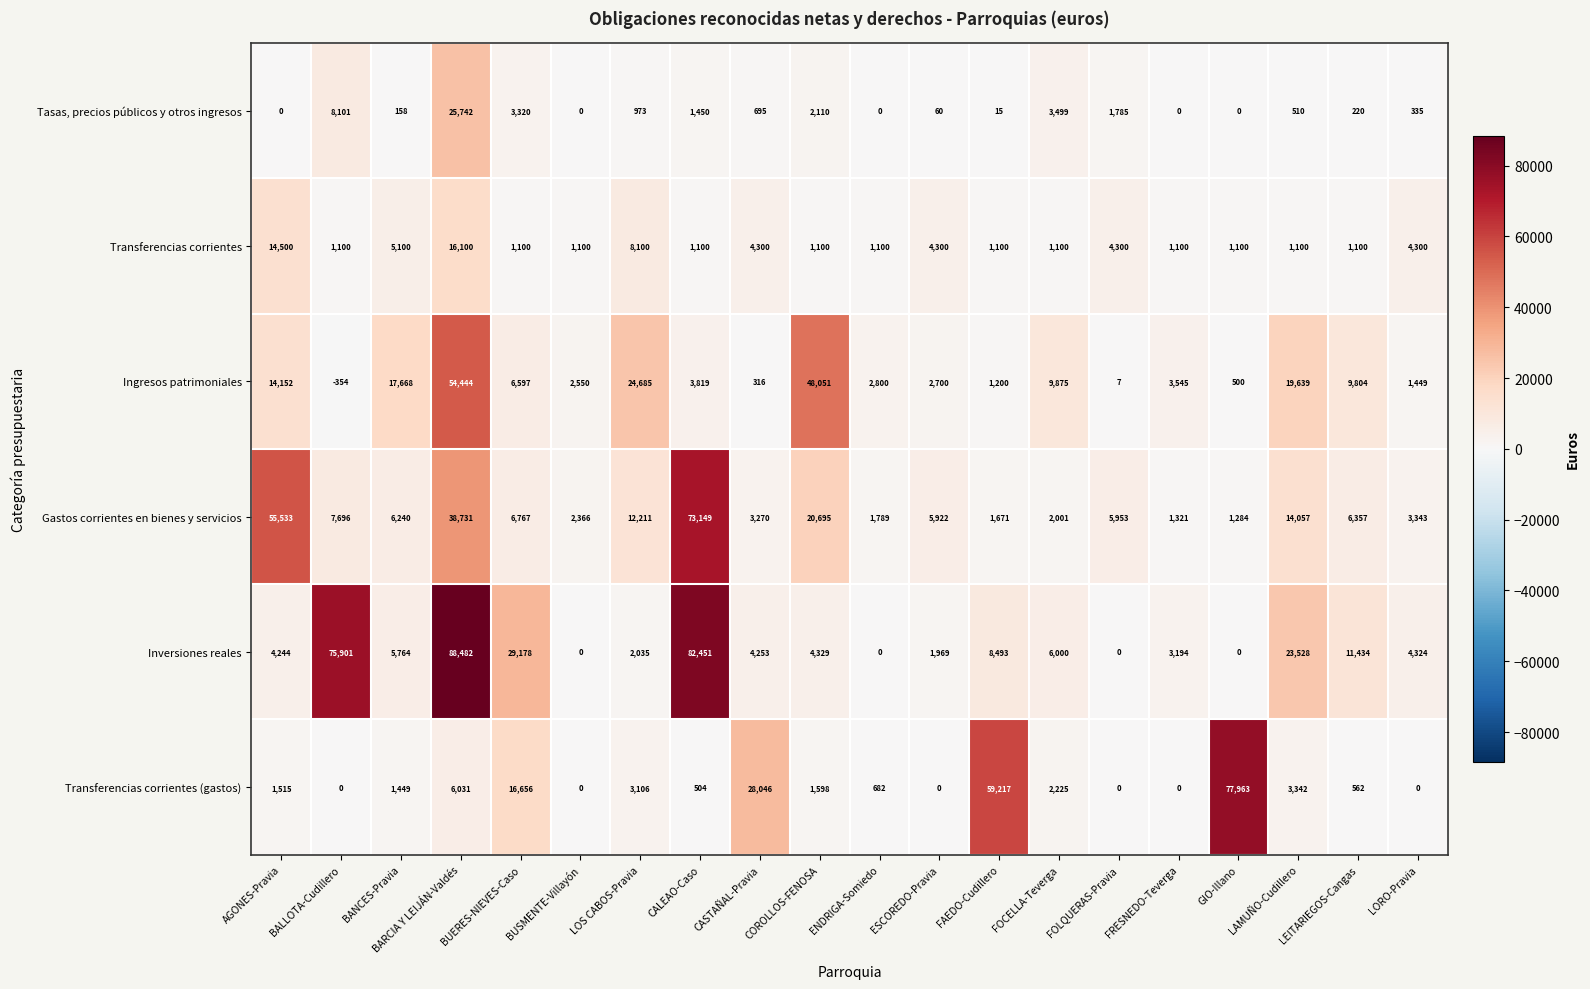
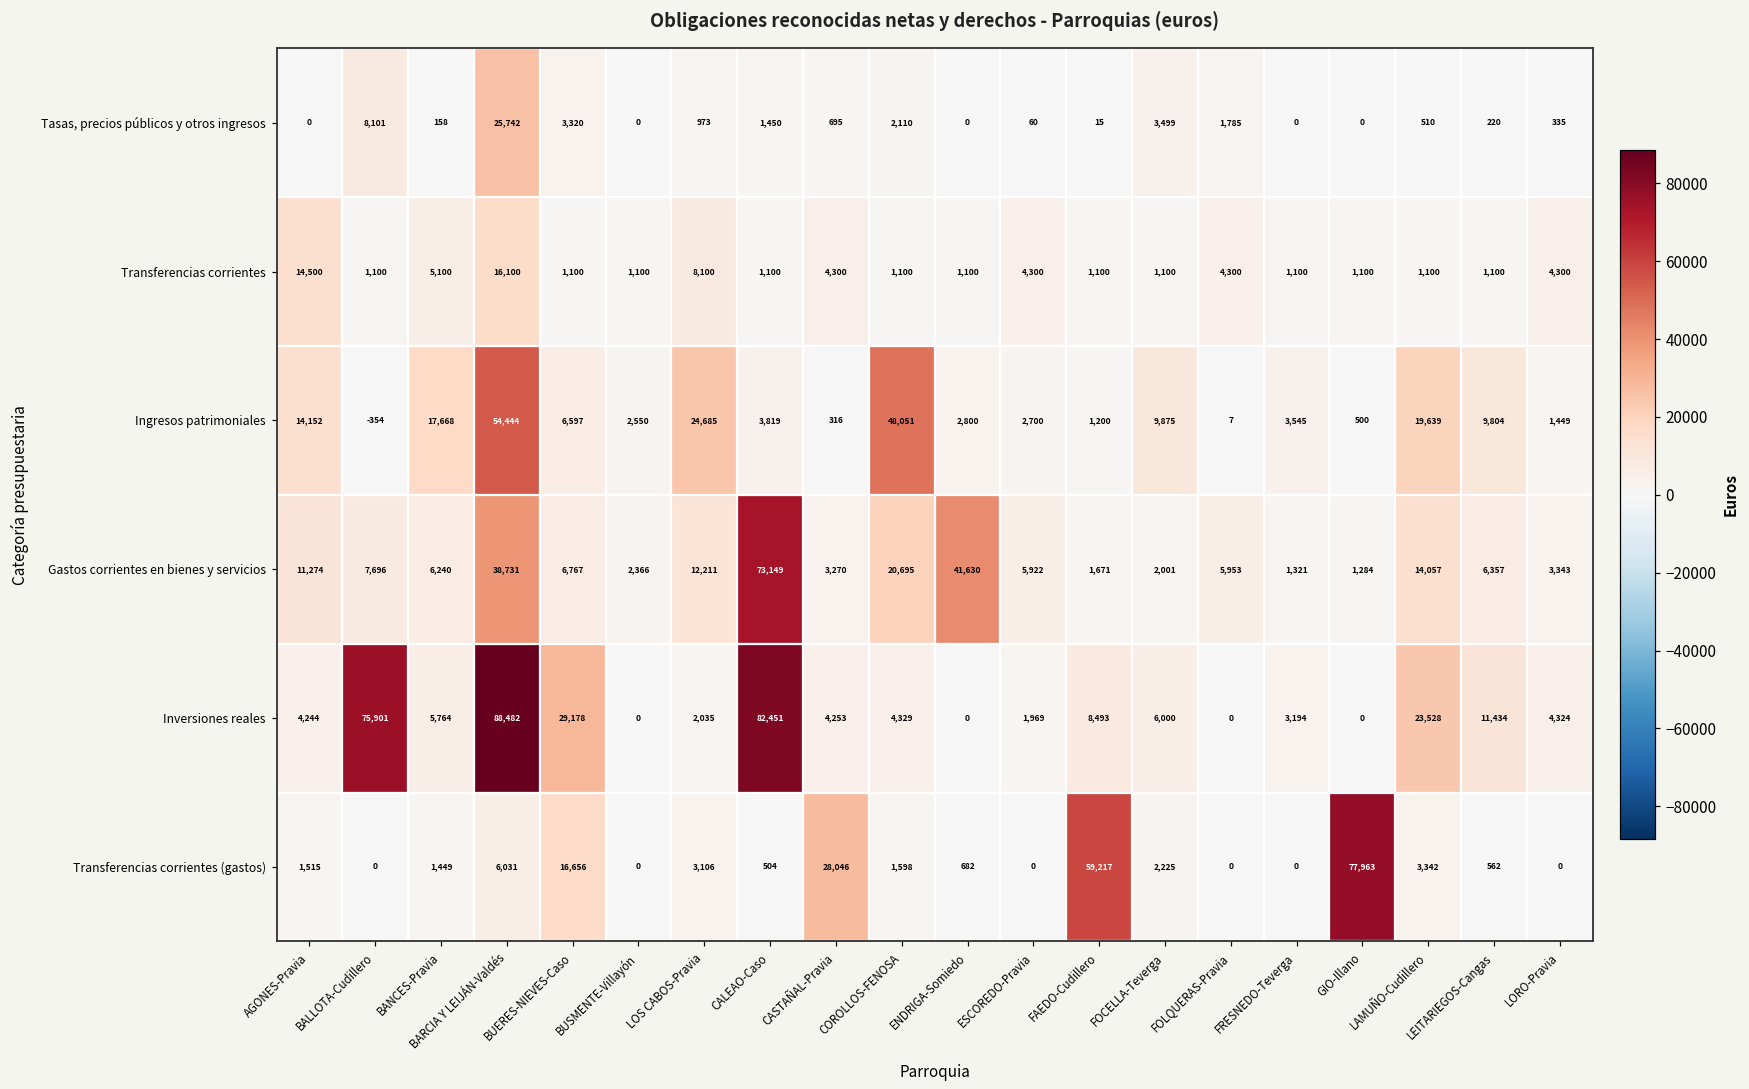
Gastos corrientes en bienes y servicios, AGONES-Pravia: 55,533 -> 11,274
Gastos corrientes en bienes y servicios, ENDRIGA-Somiedo: 1,789 -> 41,630
